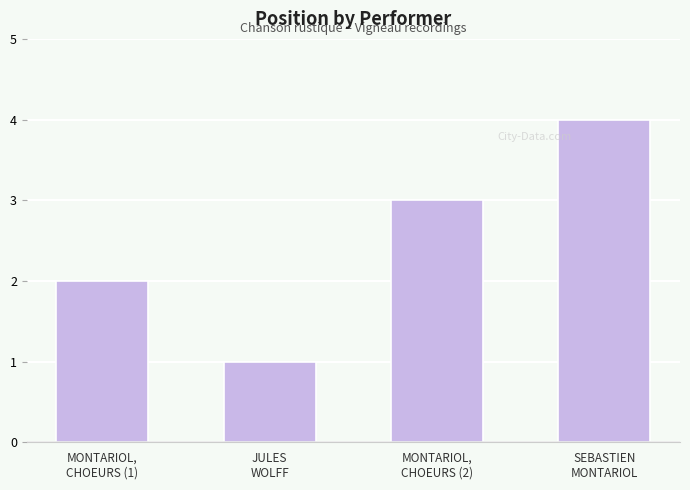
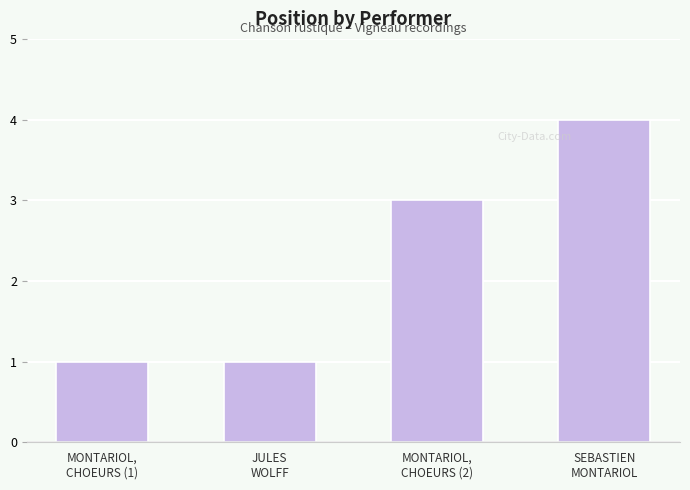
MONTARIOL, CHOEURS (1): 2 -> 1
